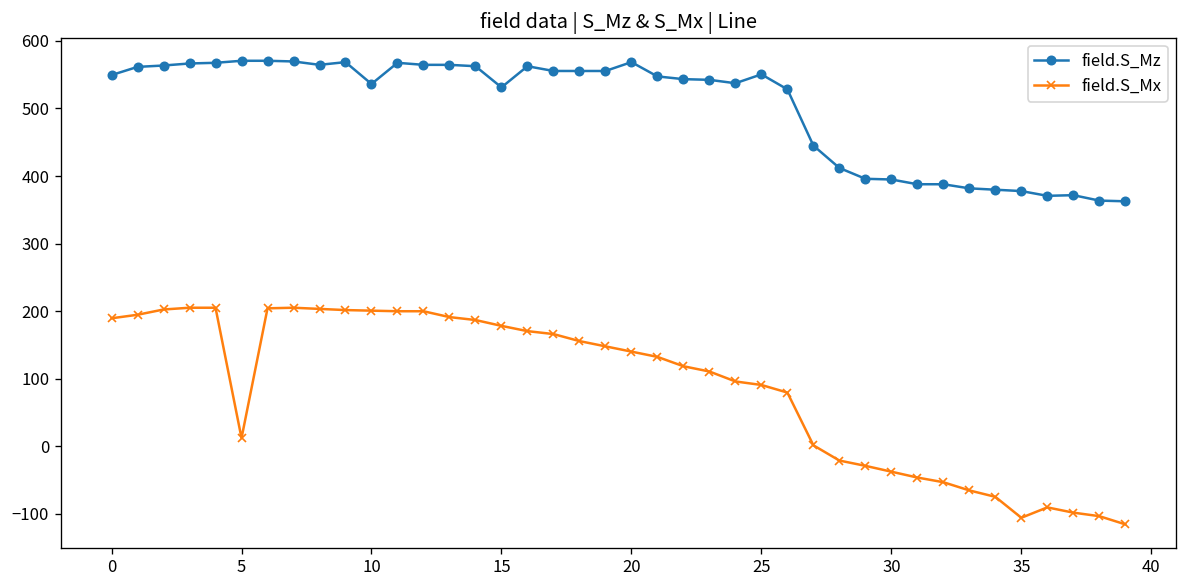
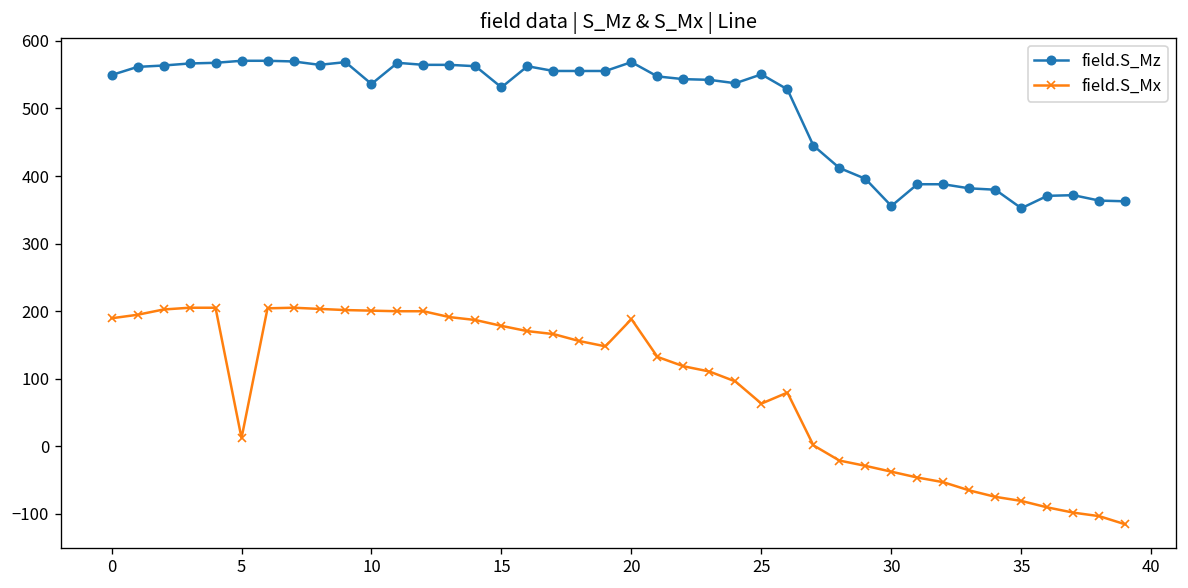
field.S_Mx, 20: 140 -> 190
field.S_Mx, 25: 90 -> 60
field.S_Mz, 30: 390 -> 360
field.S_Mz, 35: 380 -> 350
field.S_Mx, 35: -110 -> -80
